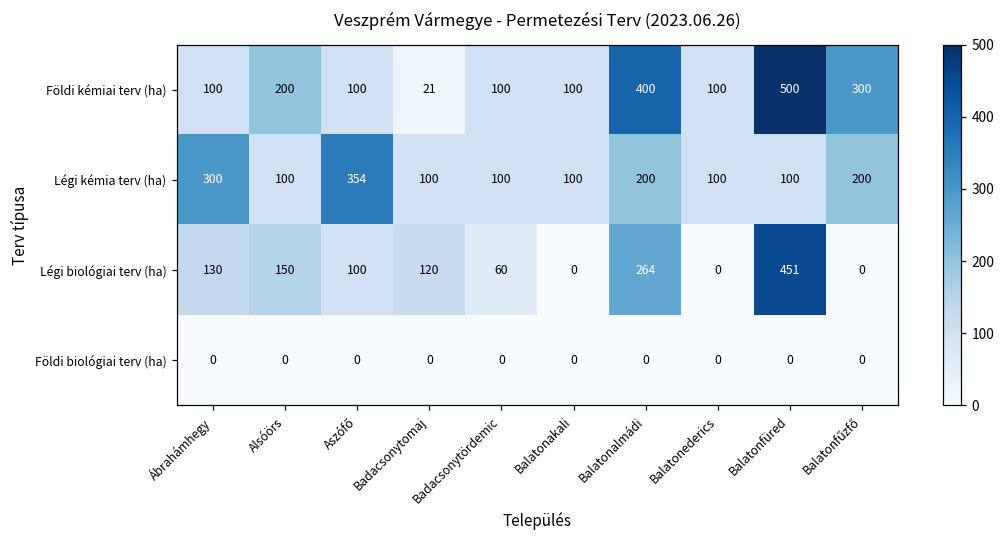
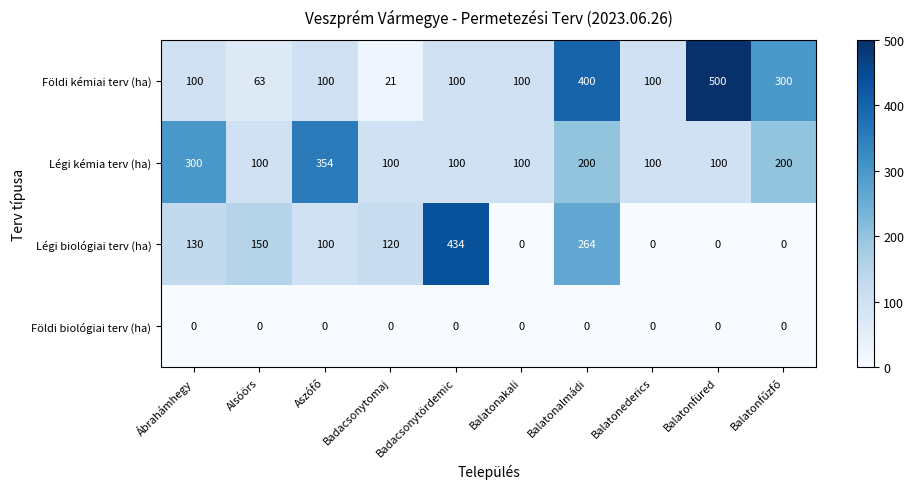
Földi kémiai terv (ha), Alsóörs: 200 -> 63
Légi biológiai terv (ha), Badacsonytördemic: 60 -> 434
Légi biológiai terv (ha), Balatonfüred: 451 -> 0
